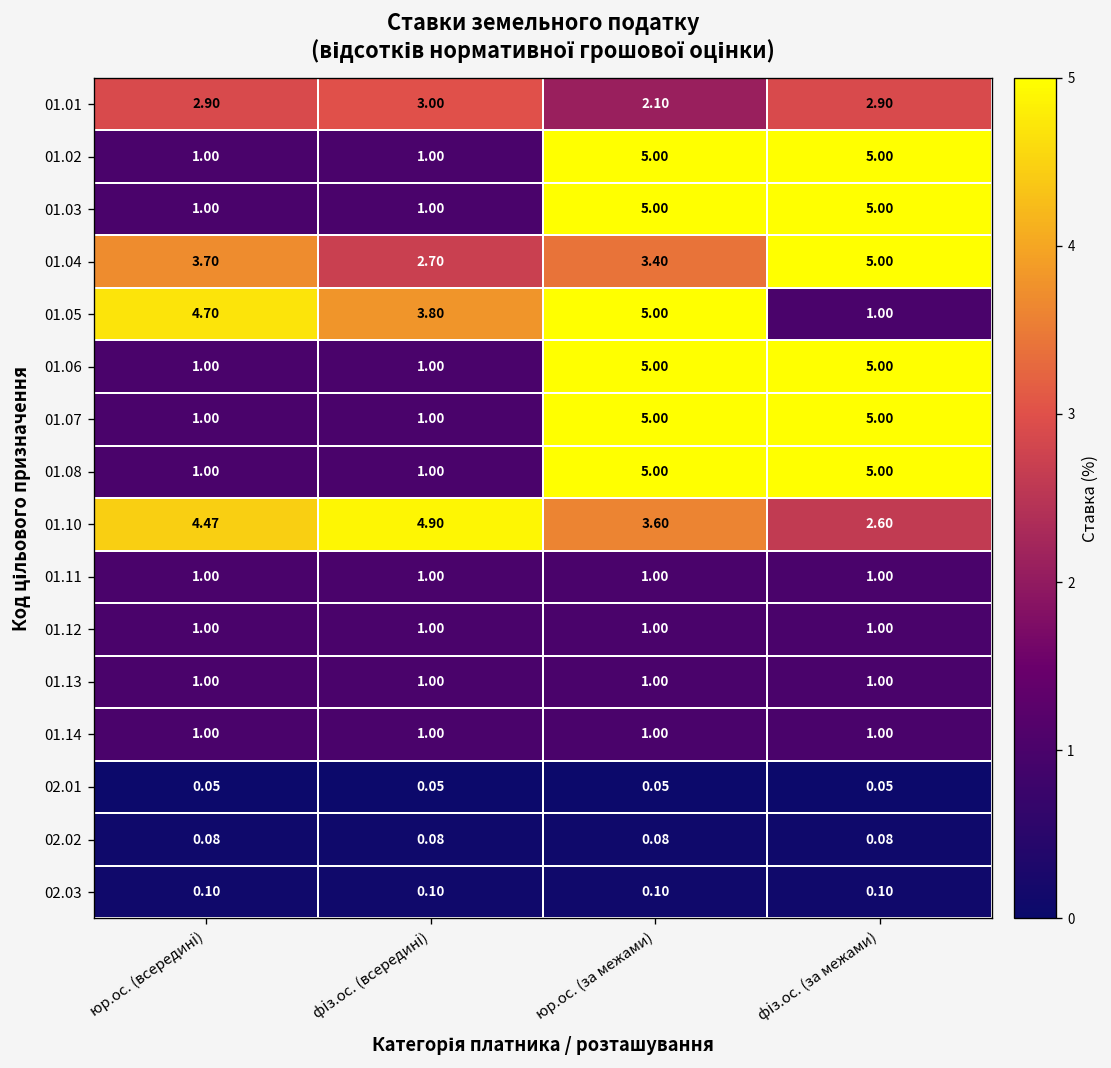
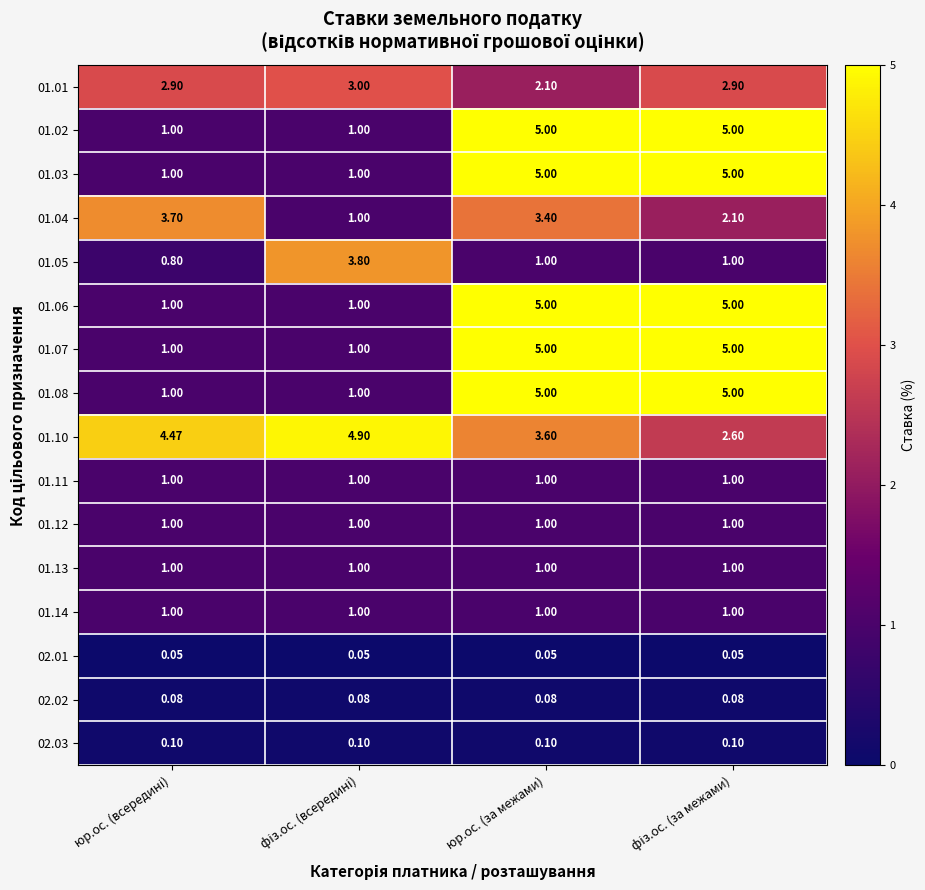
01.04, фіз.ос. (всередині): 2.70 -> 1.00
01.04, фіз.ос. (за межами): 5.00 -> 2.10
01.05, юр.ос. (всередині): 4.70 -> 0.80
01.05, юр.ос. (за межами): 5.00 -> 1.00
